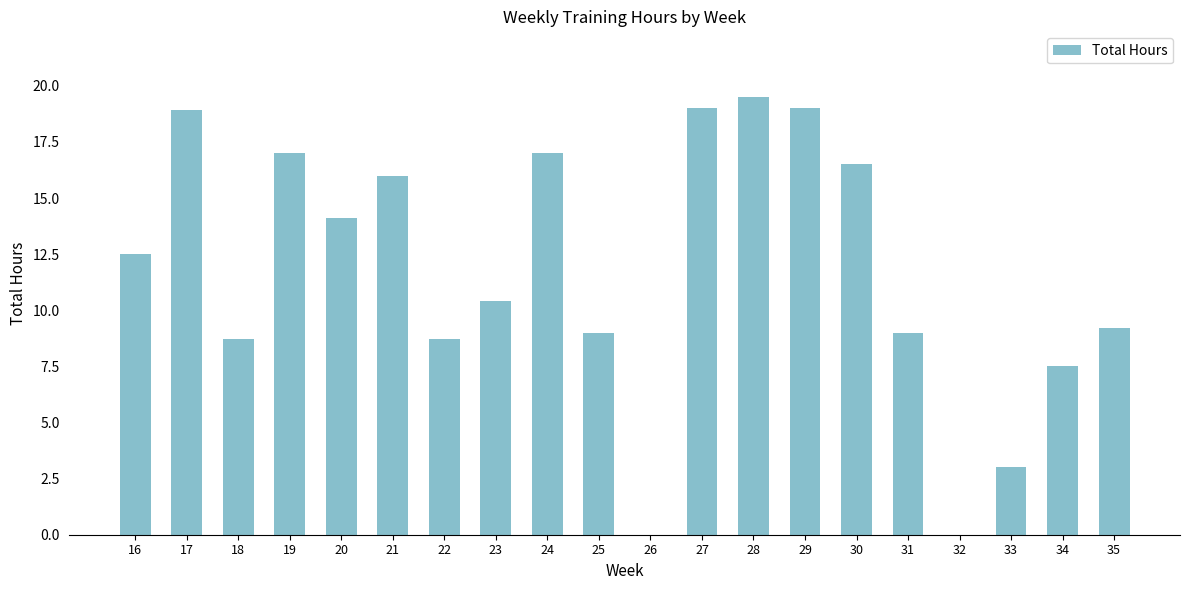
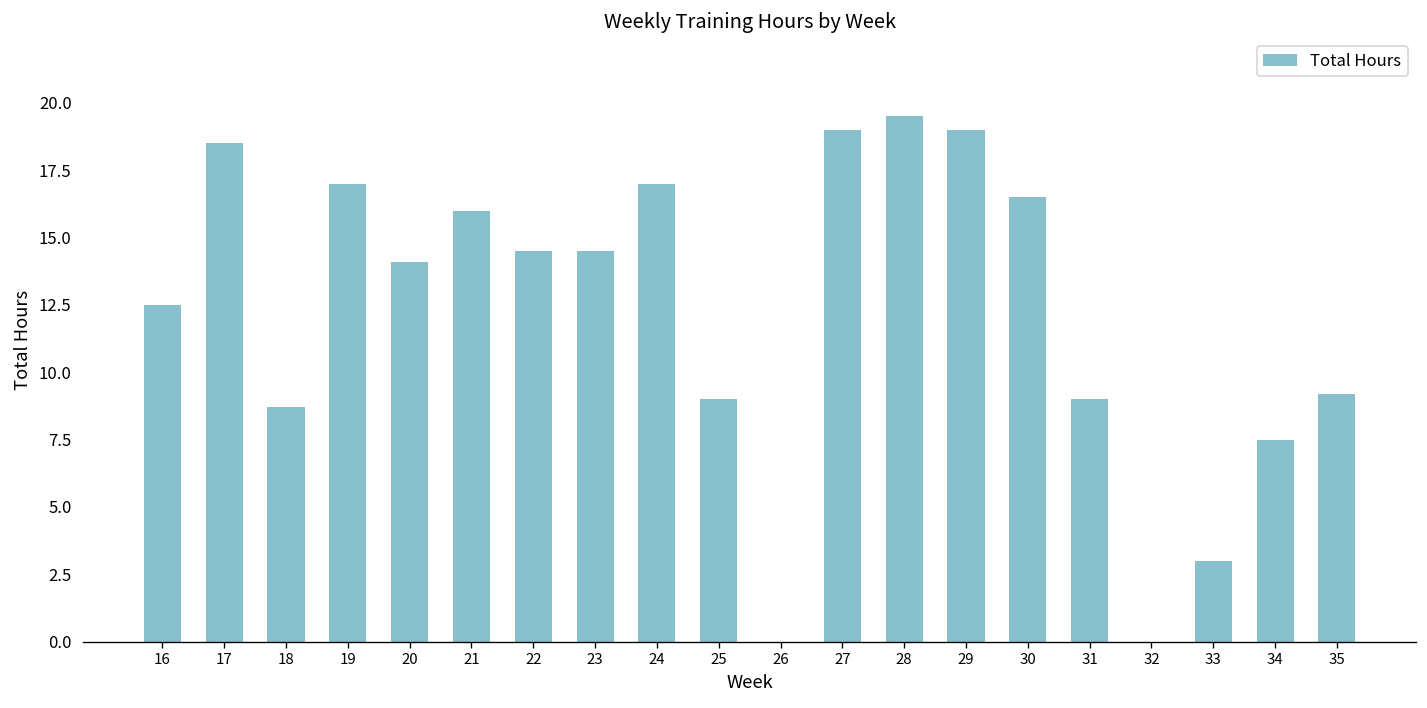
17: 18.9 -> 18.5
22: 8.7 -> 14.5
23: 10.4 -> 14.5
